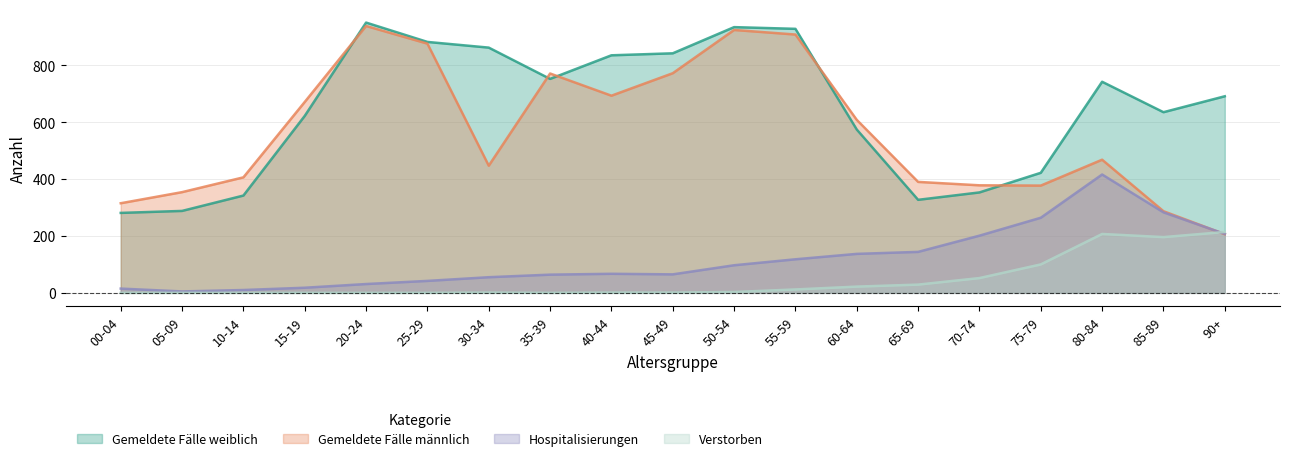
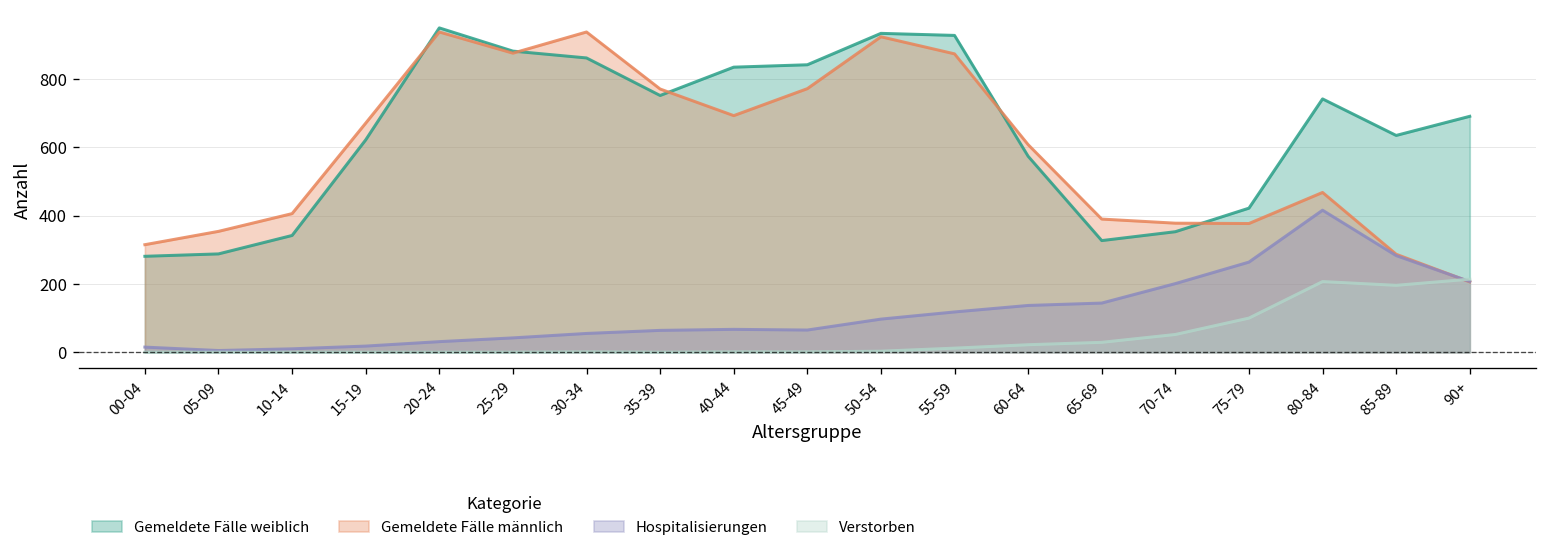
Gemeldete Fälle männlich, 30-34: 450 -> 940
Gemeldete Fälle männlich, 55-59: 910 -> 870
